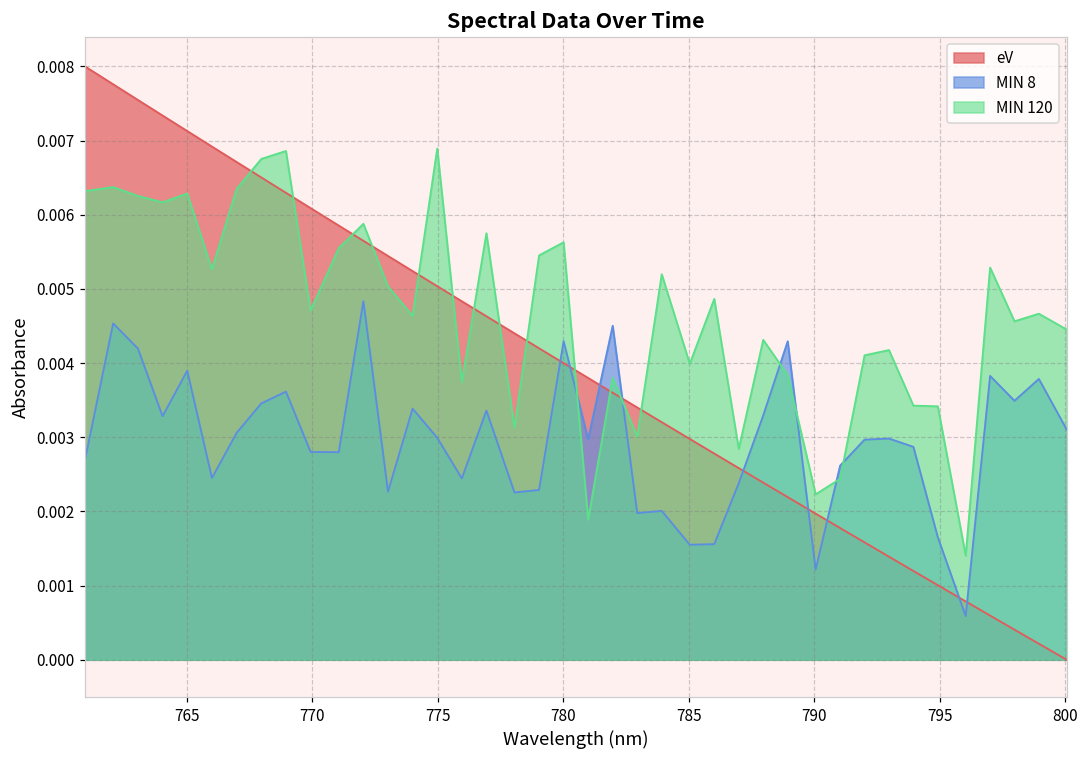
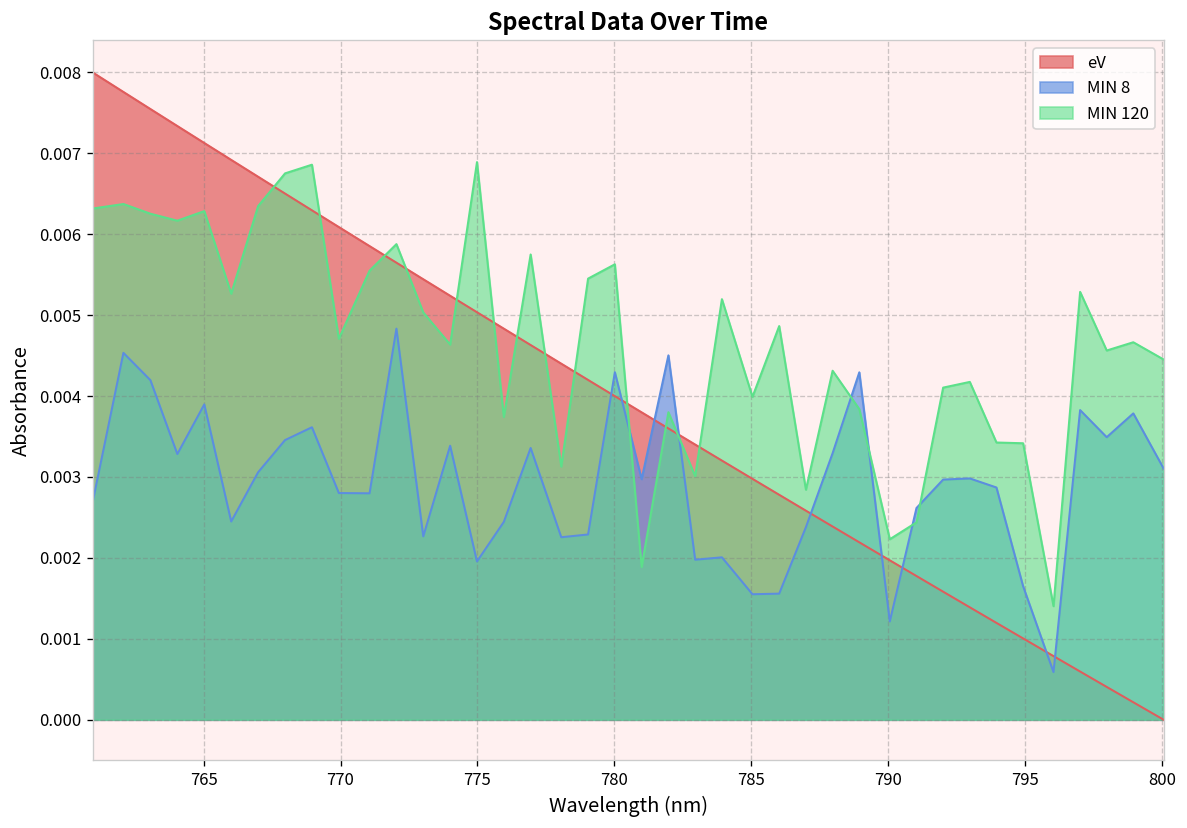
MIN 8, 775: 0.0030 -> 0.0020
